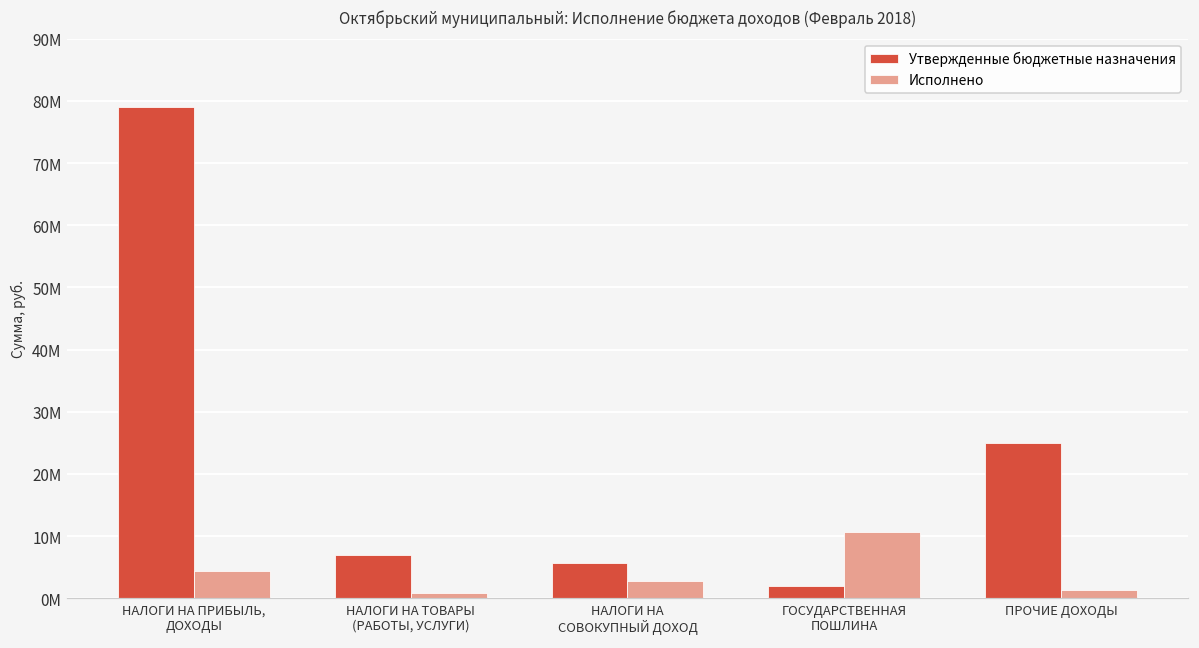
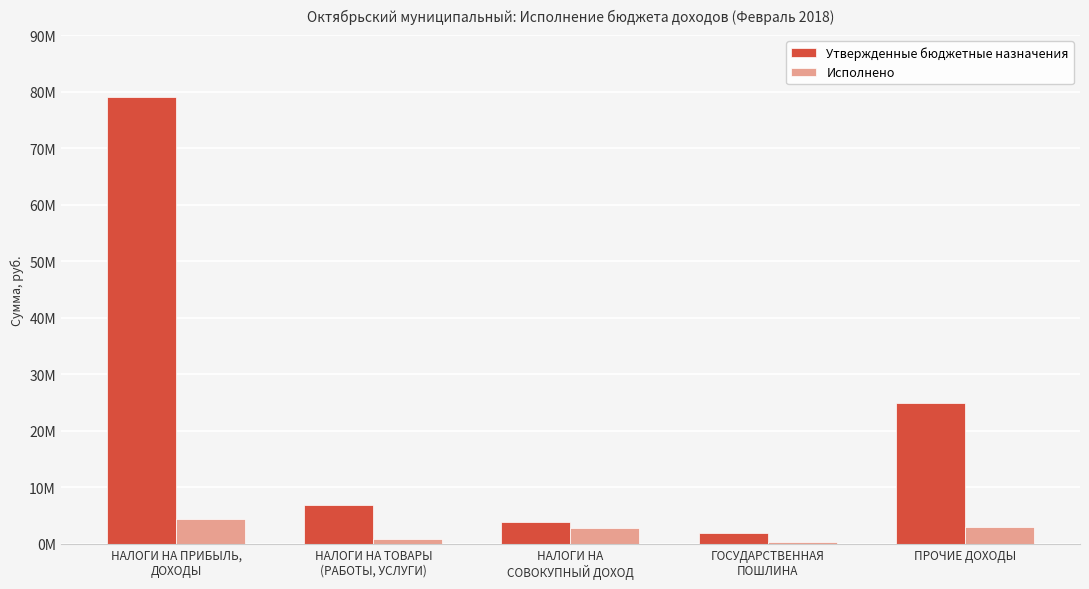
Утвержденные бюджетные назначения, НАЛОГИ НА СОВОКУПНЫЙ ДОХОД: 6000000 -> 4000000
Исполнено, ГОСУДАРСТВЕННАЯ ПОШЛИНА: 11000000 -> 0
Исполнено, ПРОЧИЕ ДОХОДЫ: 1000000 -> 3000000
